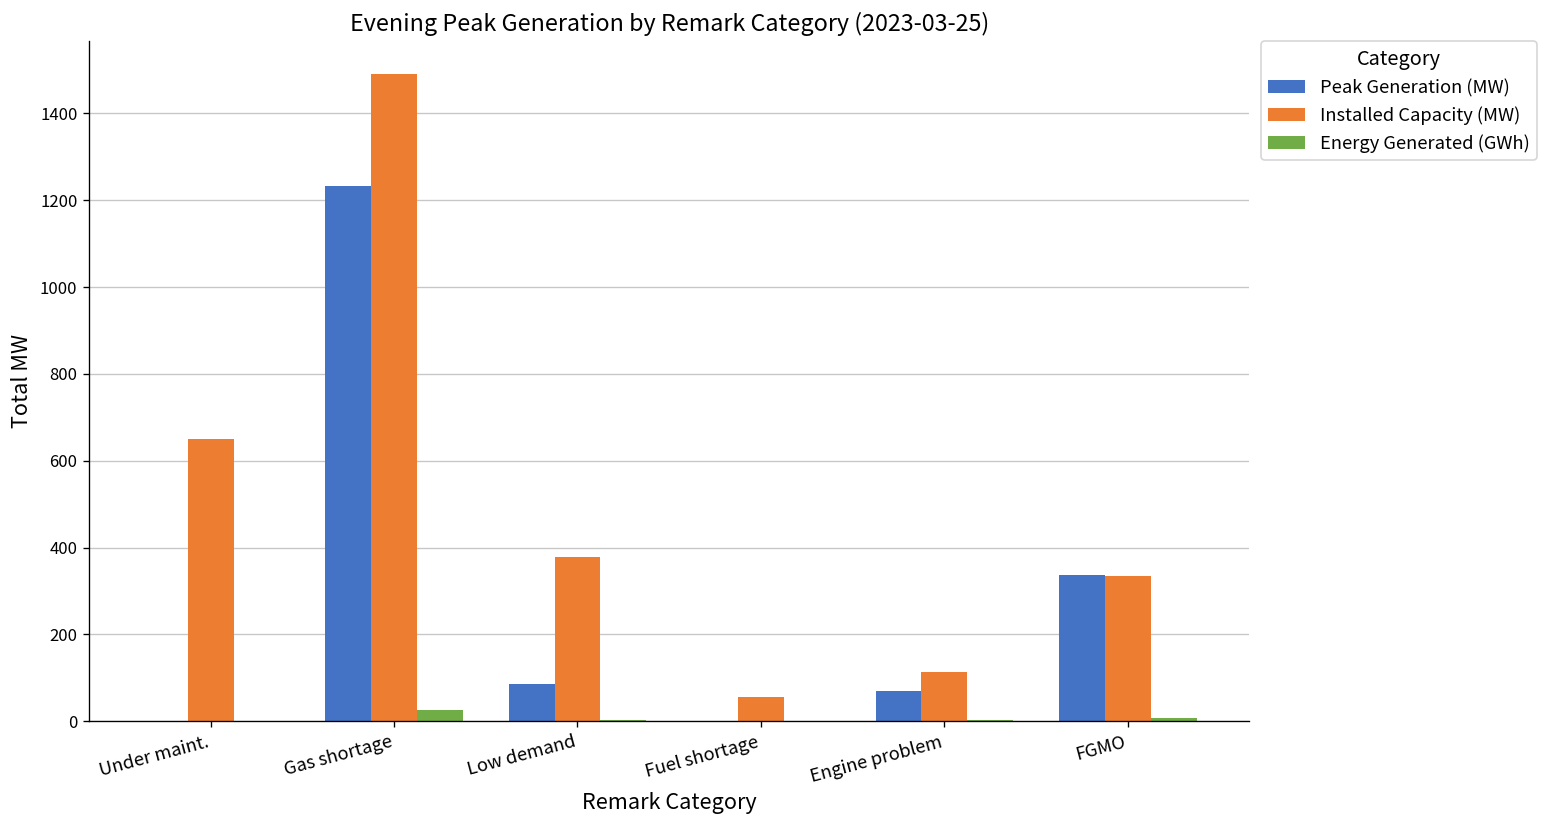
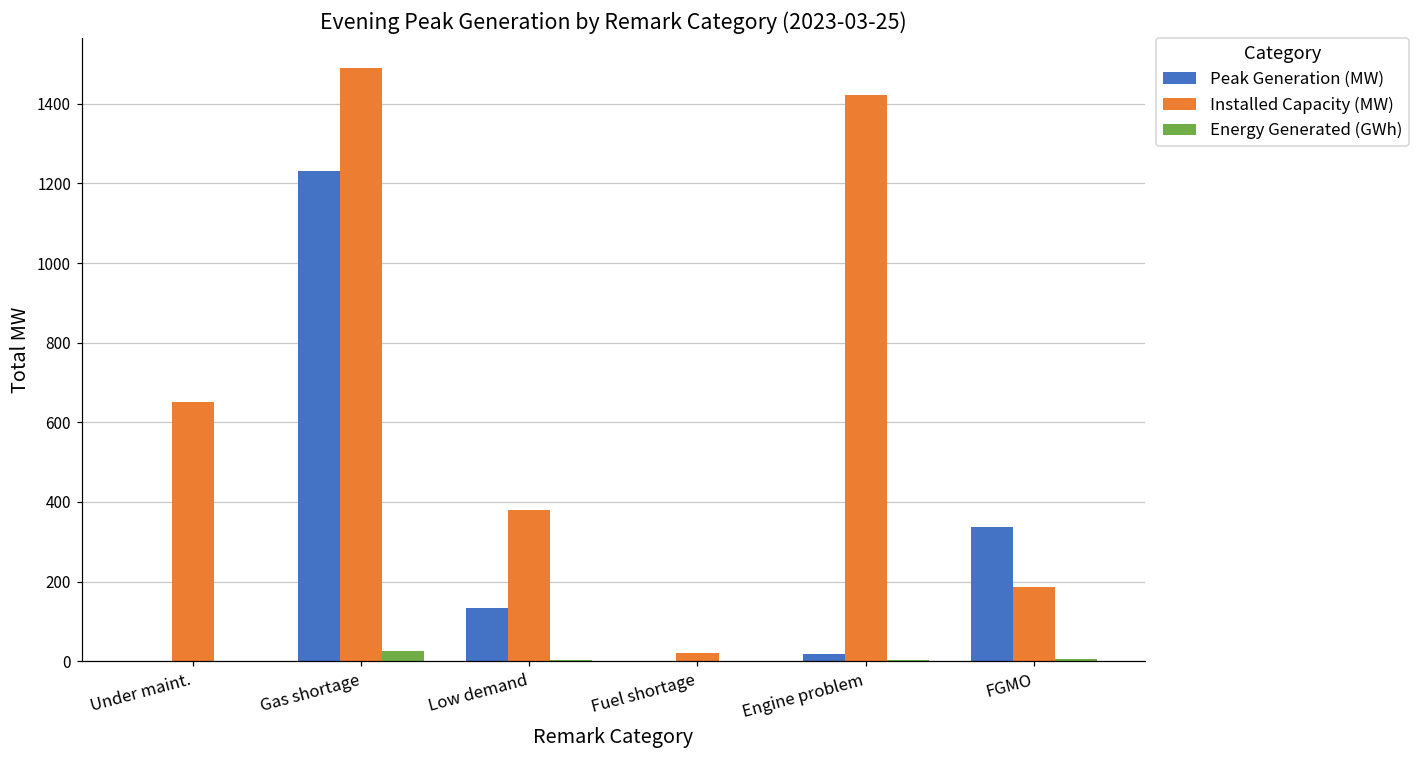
Peak Generation (MW), Low demand: 90 -> 130
Installed Capacity (MW), Fuel shortage: 60 -> 20
Peak Generation (MW), Engine problem: 70 -> 20
Installed Capacity (MW), Engine problem: 110 -> 1420
Installed Capacity (MW), FGMO: 340 -> 190
